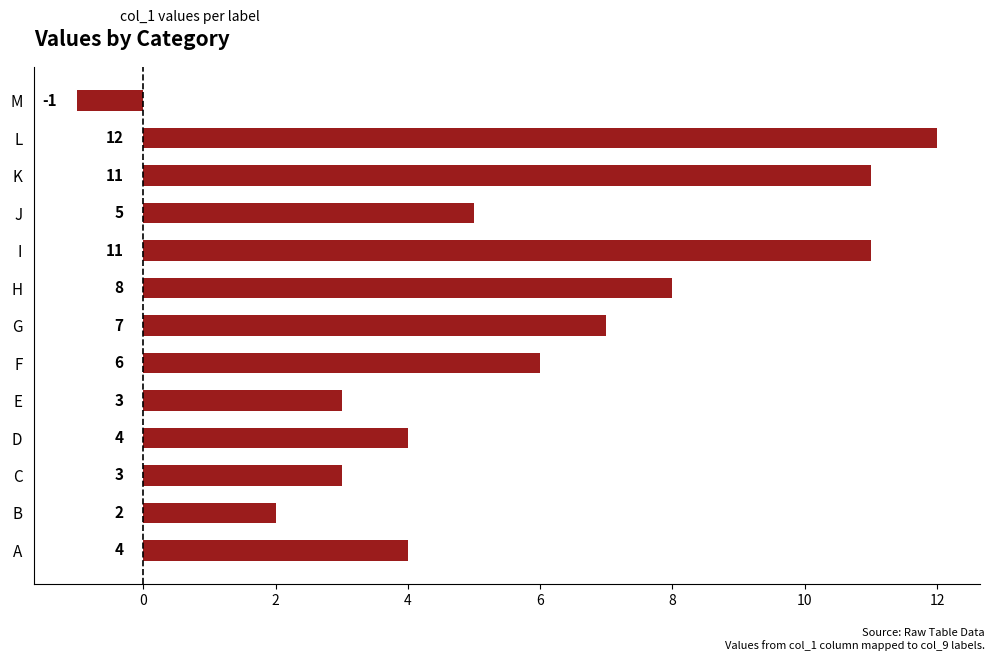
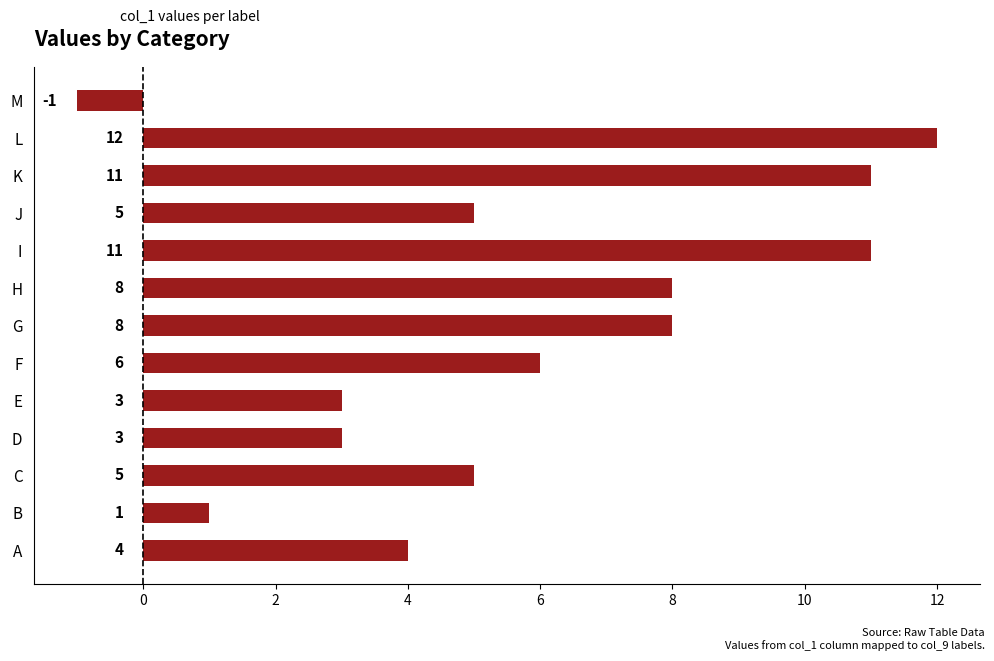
G: 7 -> 8
D: 4 -> 3
C: 3 -> 5
B: 2 -> 1
